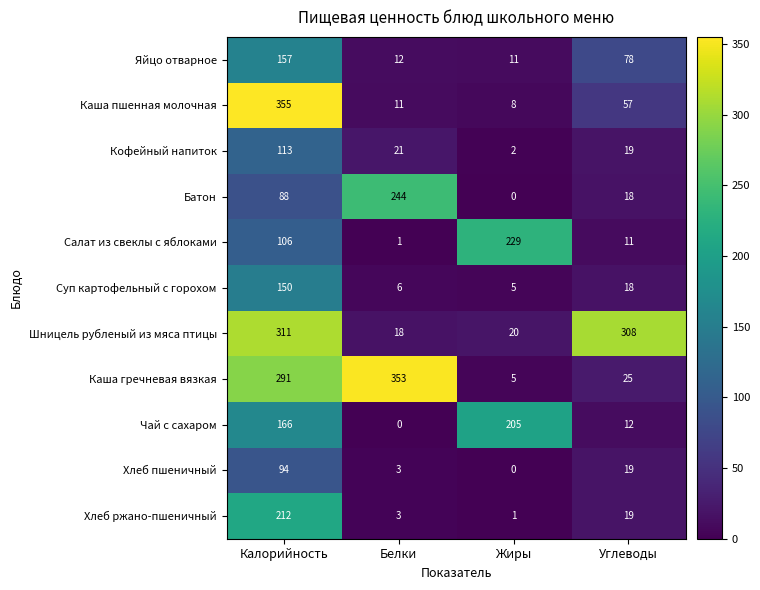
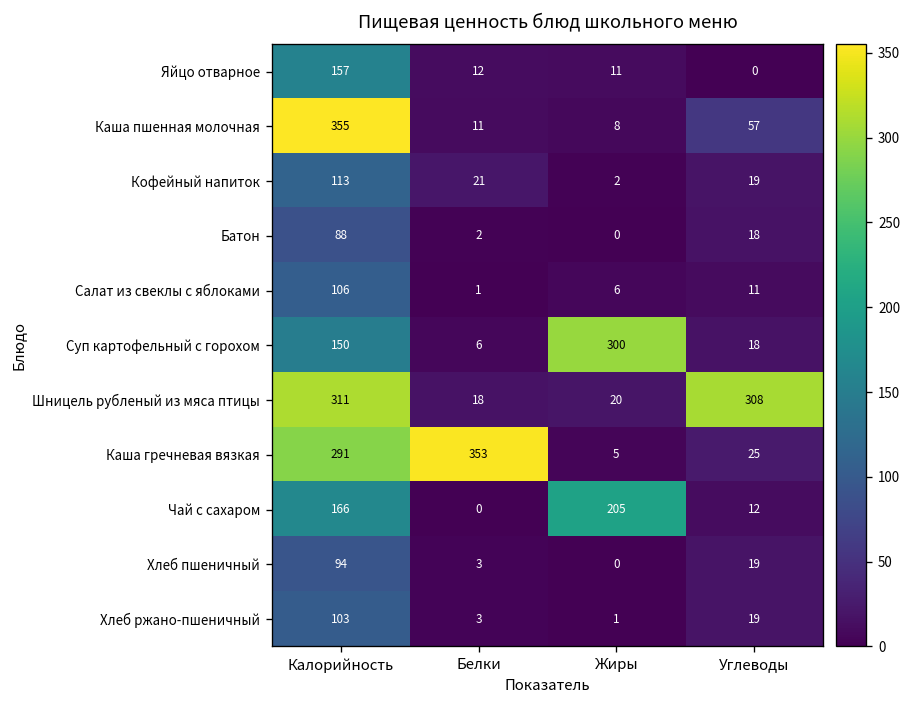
Яйцо отварное, Углеводы: 78 -> 0
Батон, Белки: 244 -> 2
Салат из свеклы с яблоками, Жиры: 229 -> 6
Суп картофельный с горохом, Жиры: 5 -> 300
Хлеб ржано-пшеничный, Калорийность: 212 -> 103
